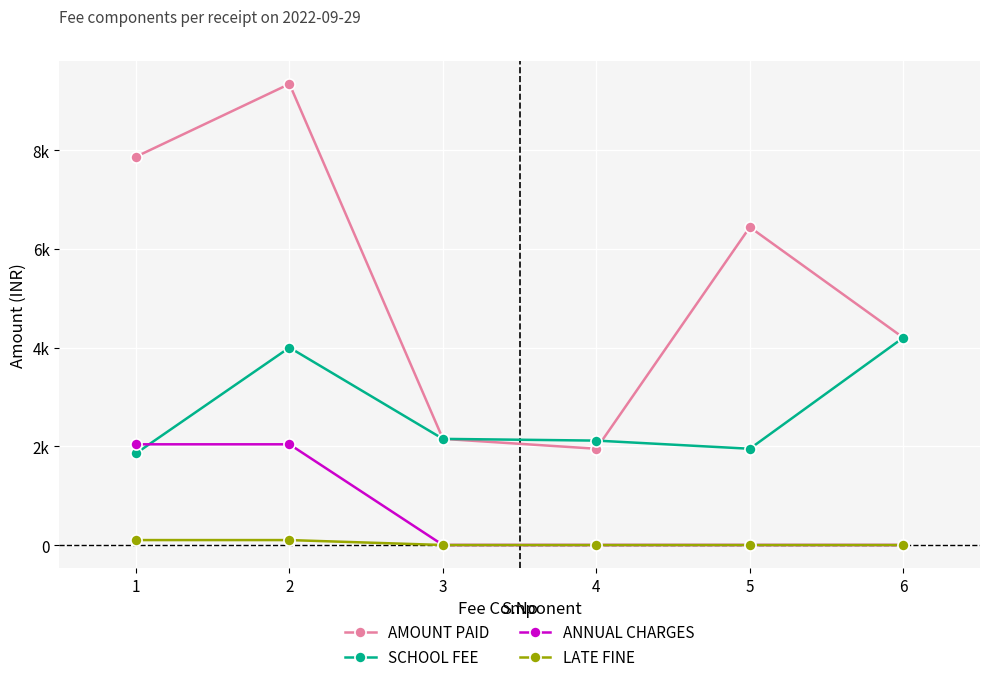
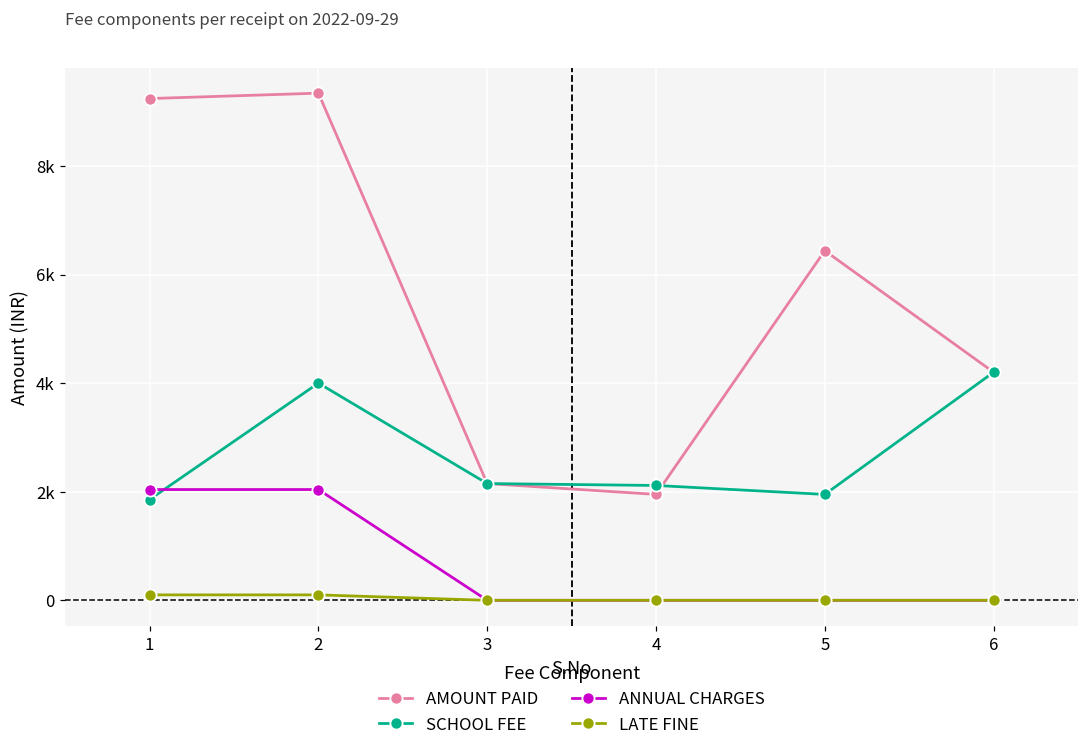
AMOUNT PAID, 1: 7900 -> 9200
